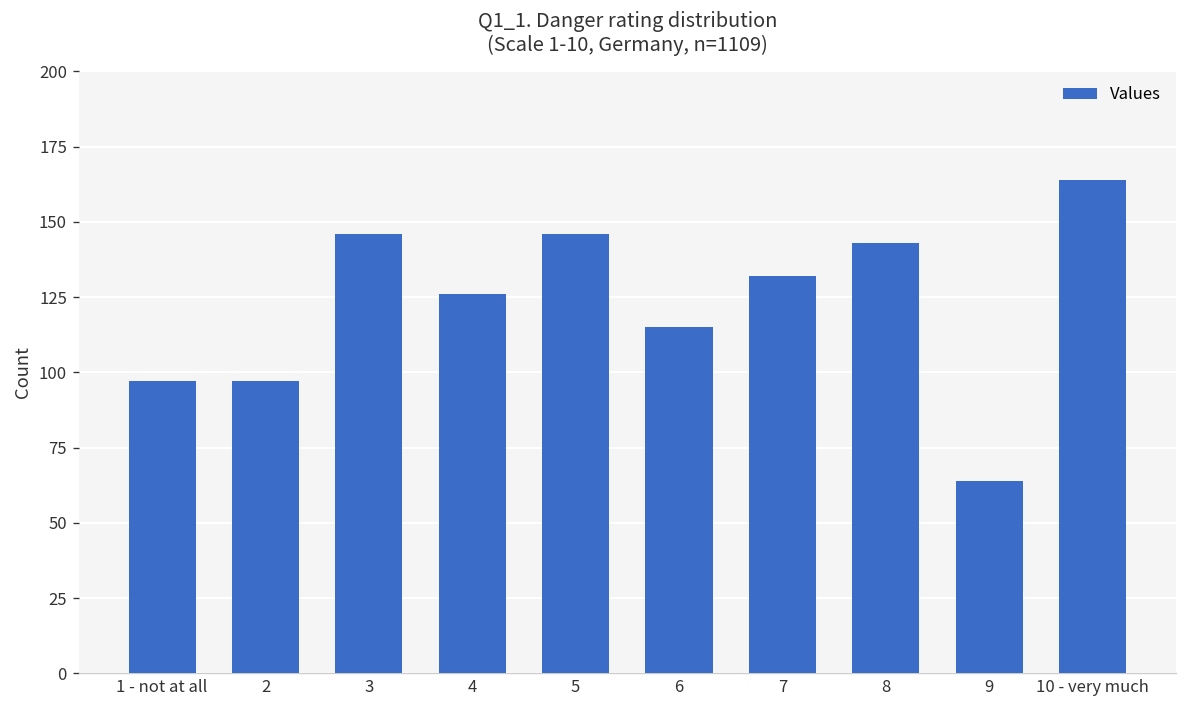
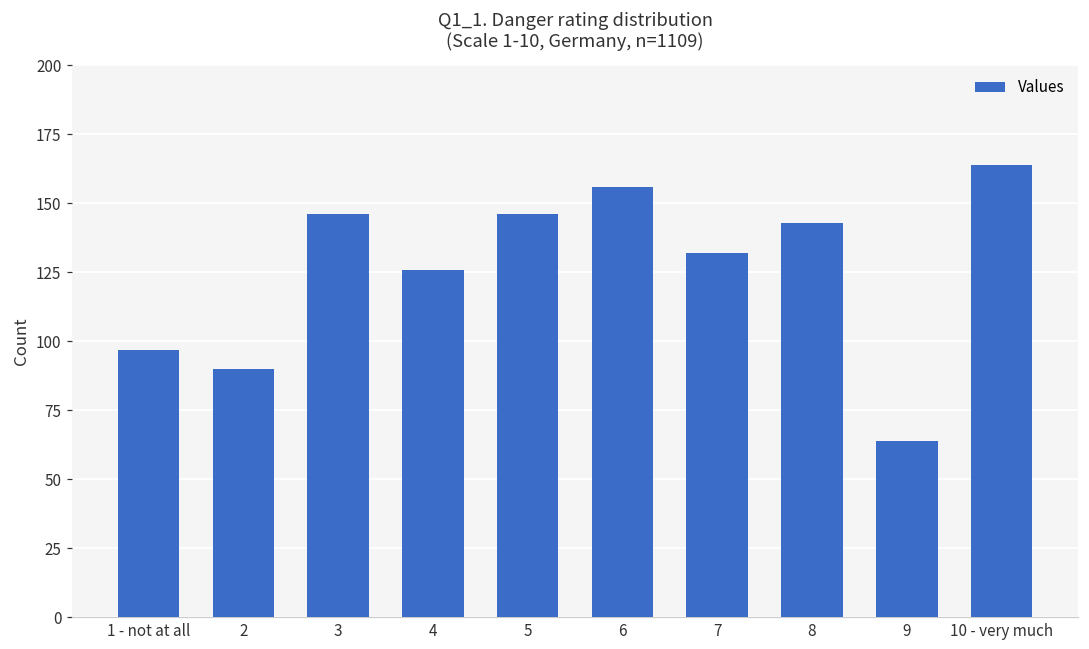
2: 97 -> 90
6: 115 -> 156
